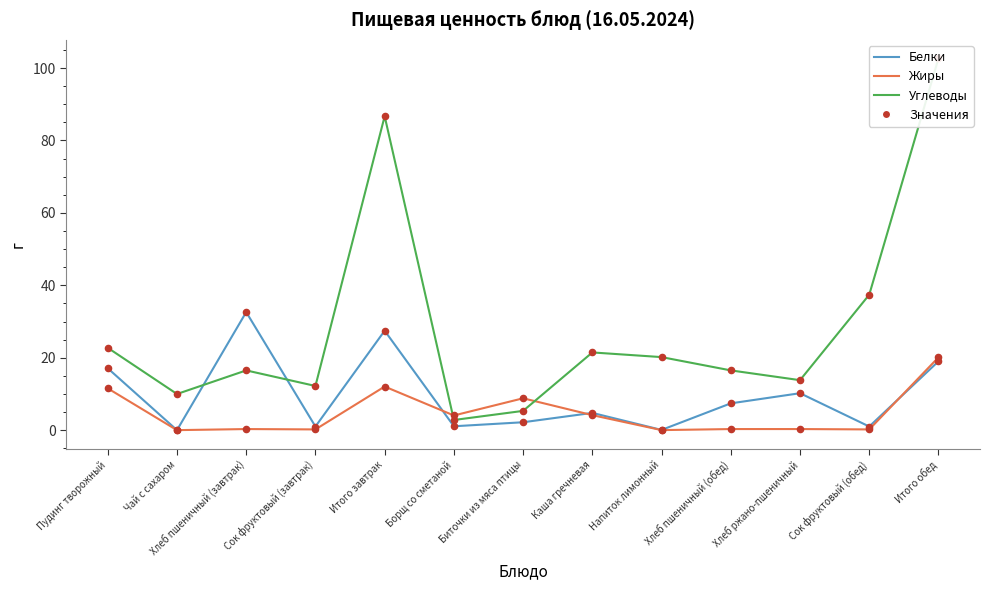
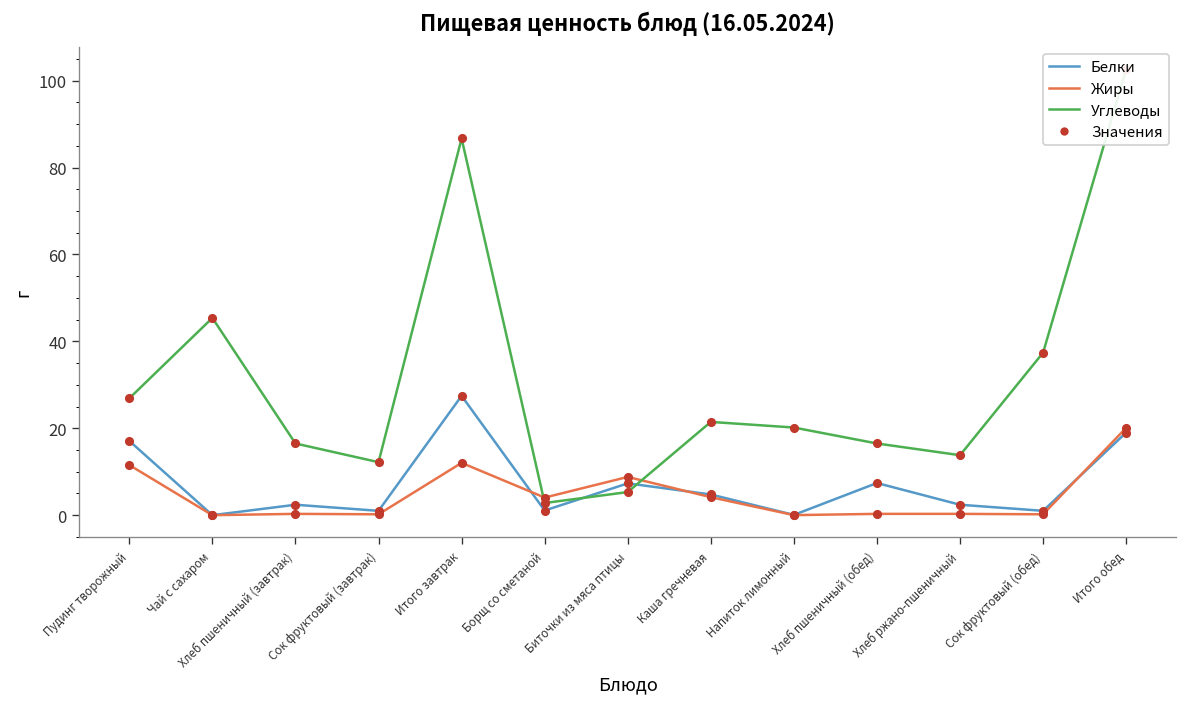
Углеводы, Пудинг творожный: 23 -> 27
Углеводы, Чай с сахаром: 10 -> 45
Белки, Хлеб пшеничный (завтрак): 33 -> 2
Белки, Биточки из мяса птицы: 2 -> 7
Белки, Хлеб ржано-пшеничный: 10 -> 2
